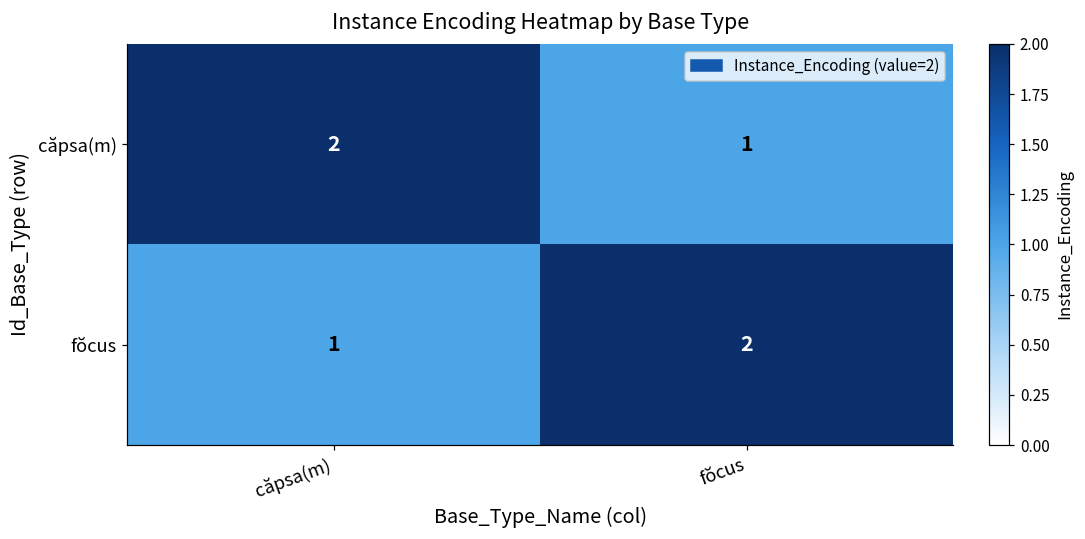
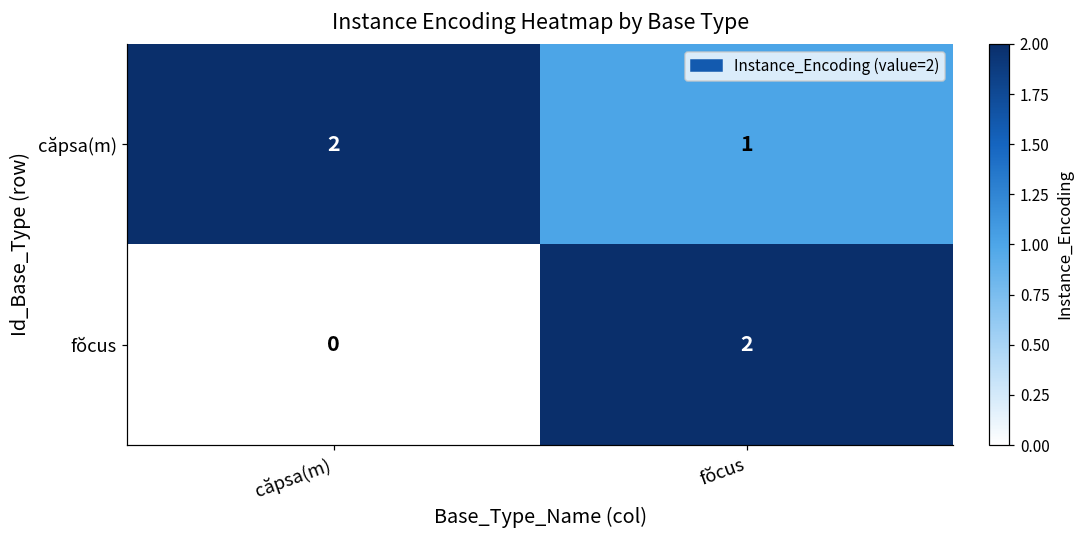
fŏcus, căpsa(m): 1 -> 0
